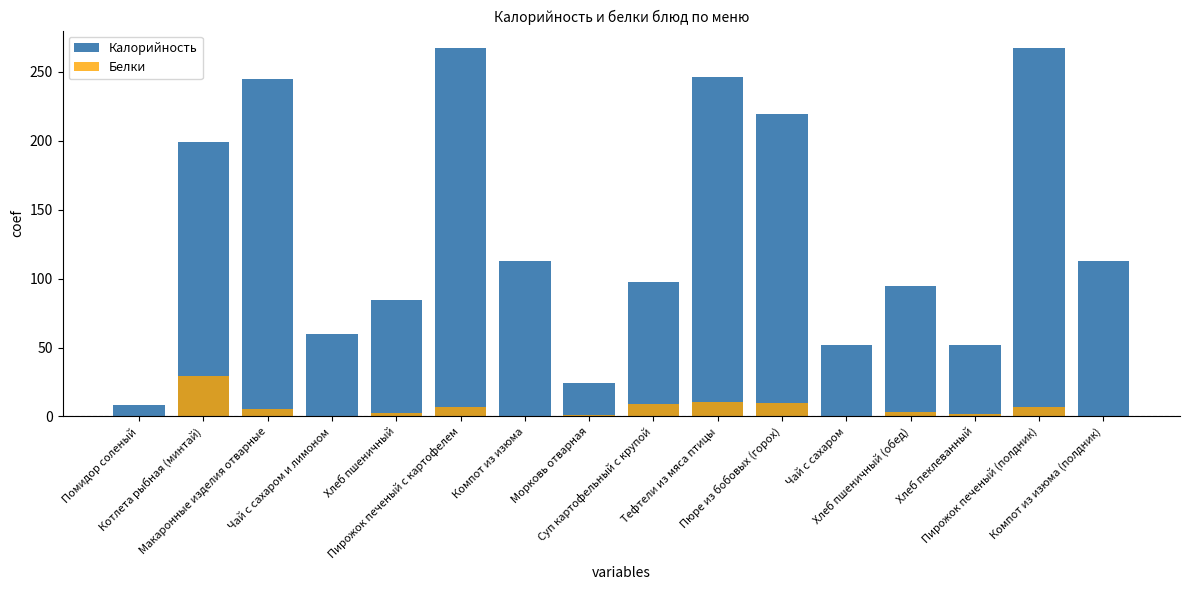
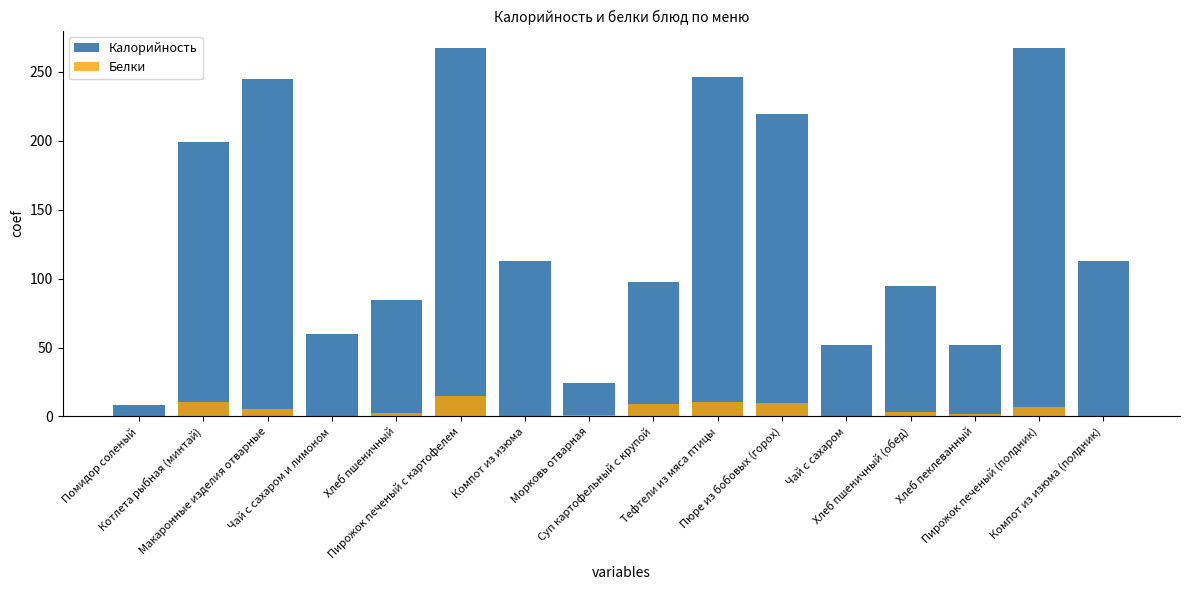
Белки, Котлета рыбная (минтай): 30 -> 10
Белки, Пирожок печеный с картофелем: 7 -> 15
